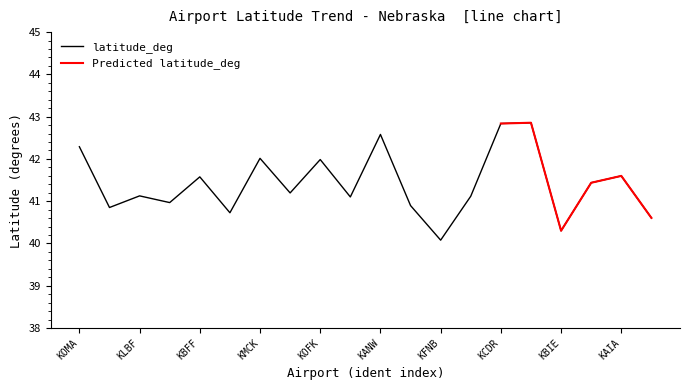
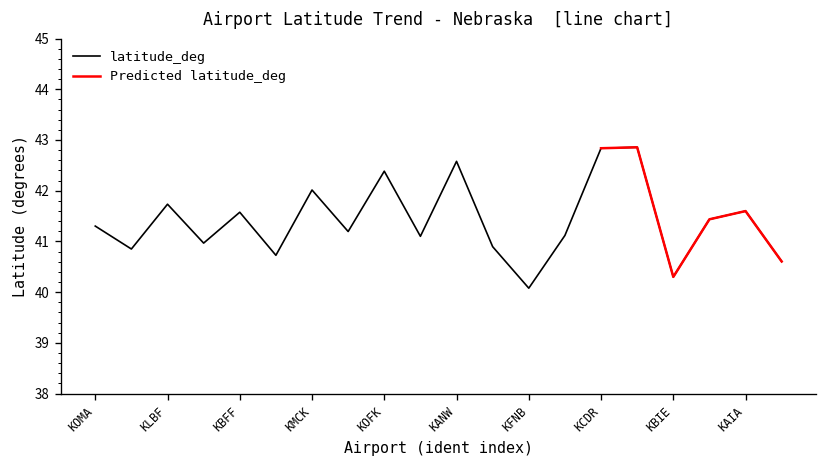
latitude_deg, KOMA: 42.3 -> 41.3
latitude_deg, KLBF: 41.1 -> 41.7
latitude_deg, KOFK: 42.0 -> 42.4
